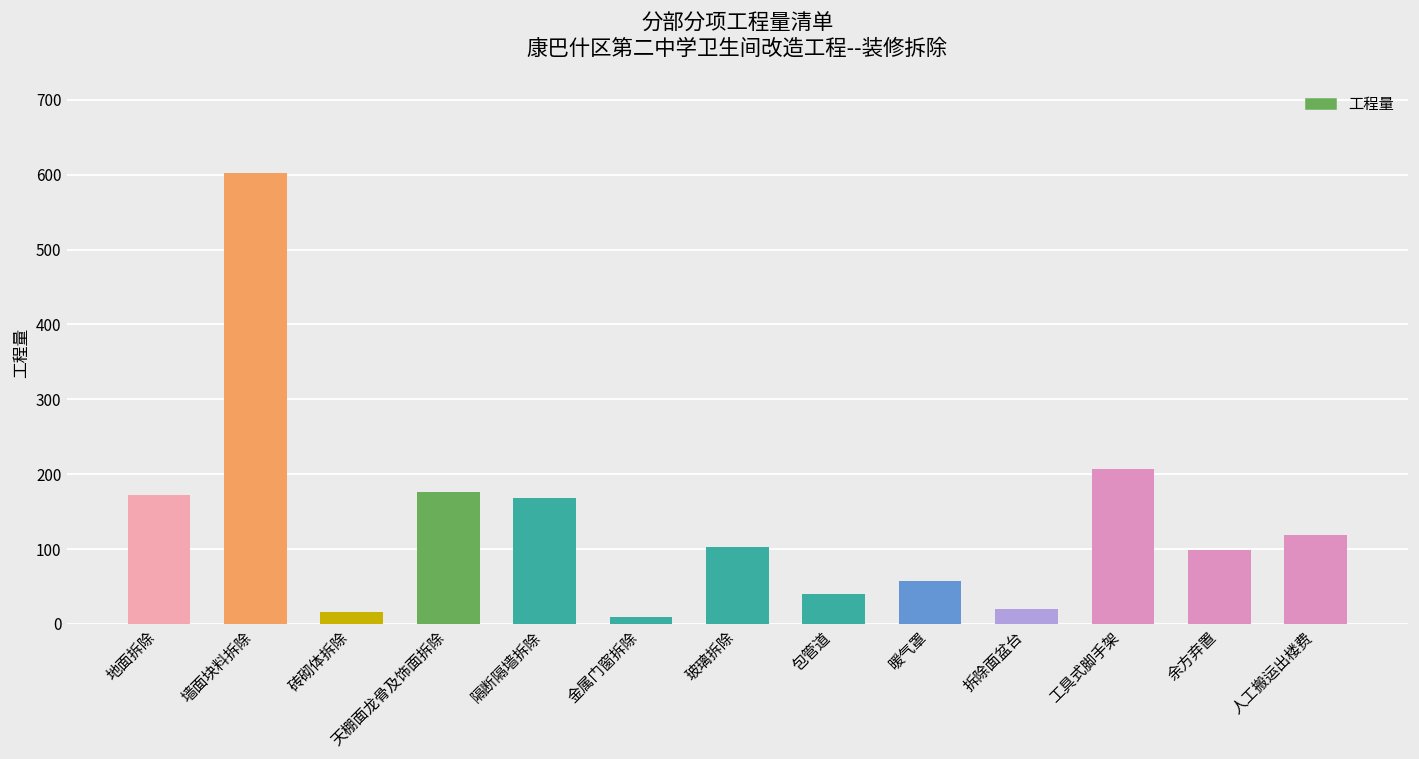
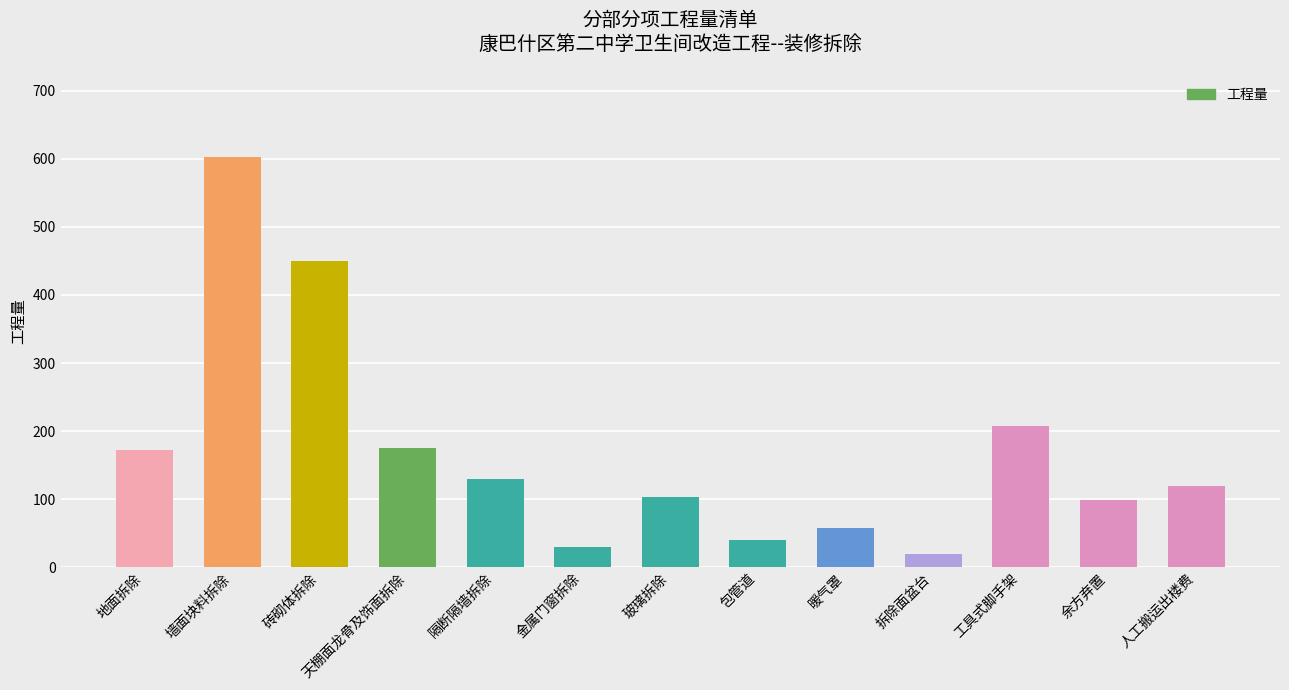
砖砌体拆除: 20 -> 450
隔断隔墙拆除: 170 -> 130
金属门窗拆除: 10 -> 30
